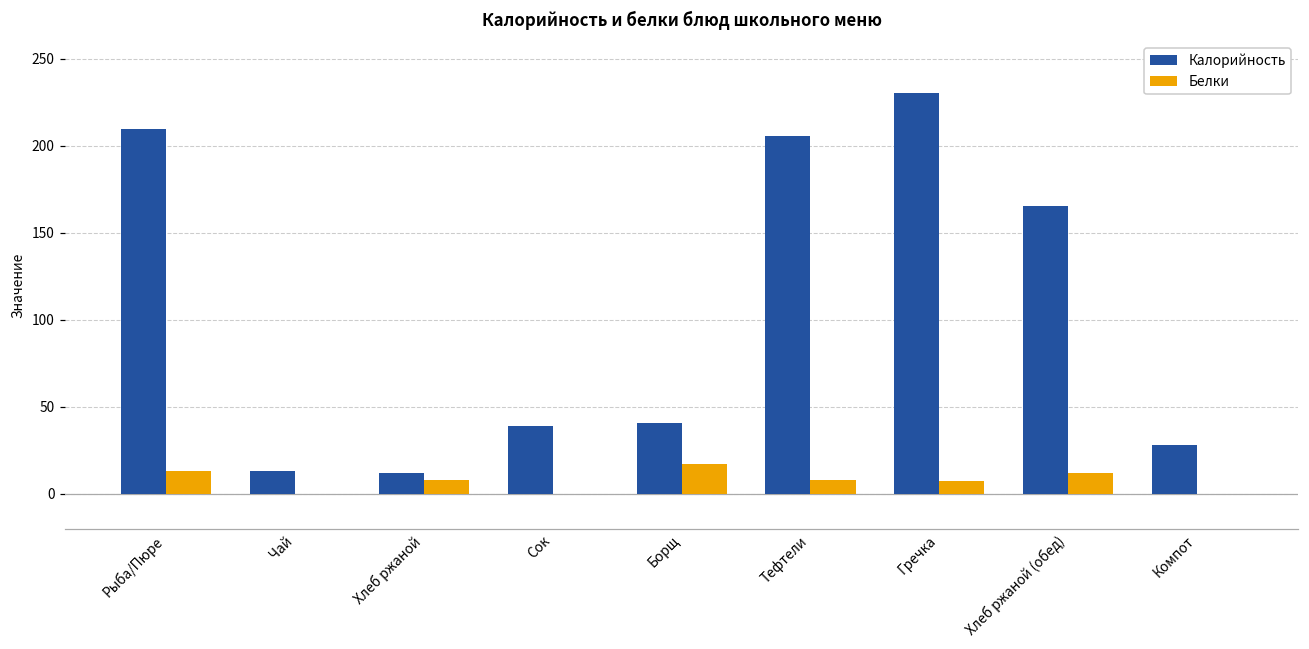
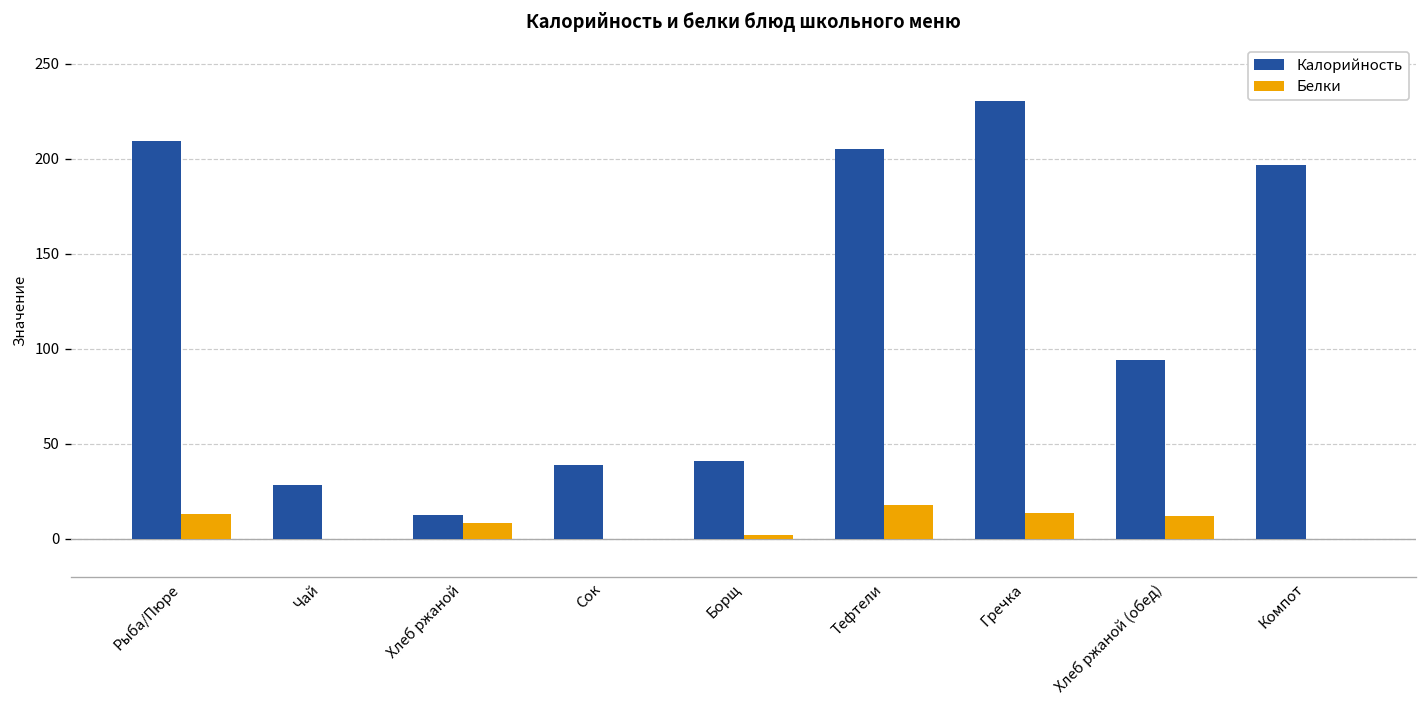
Калорийность, Чай: 13 -> 28
Белки, Борщ: 17 -> 2
Белки, Тефтели: 8 -> 18
Белки, Гречка: 7 -> 14
Калорийность, Хлеб ржаной (обед): 165 -> 94
Калорийность, Компот: 28 -> 197
